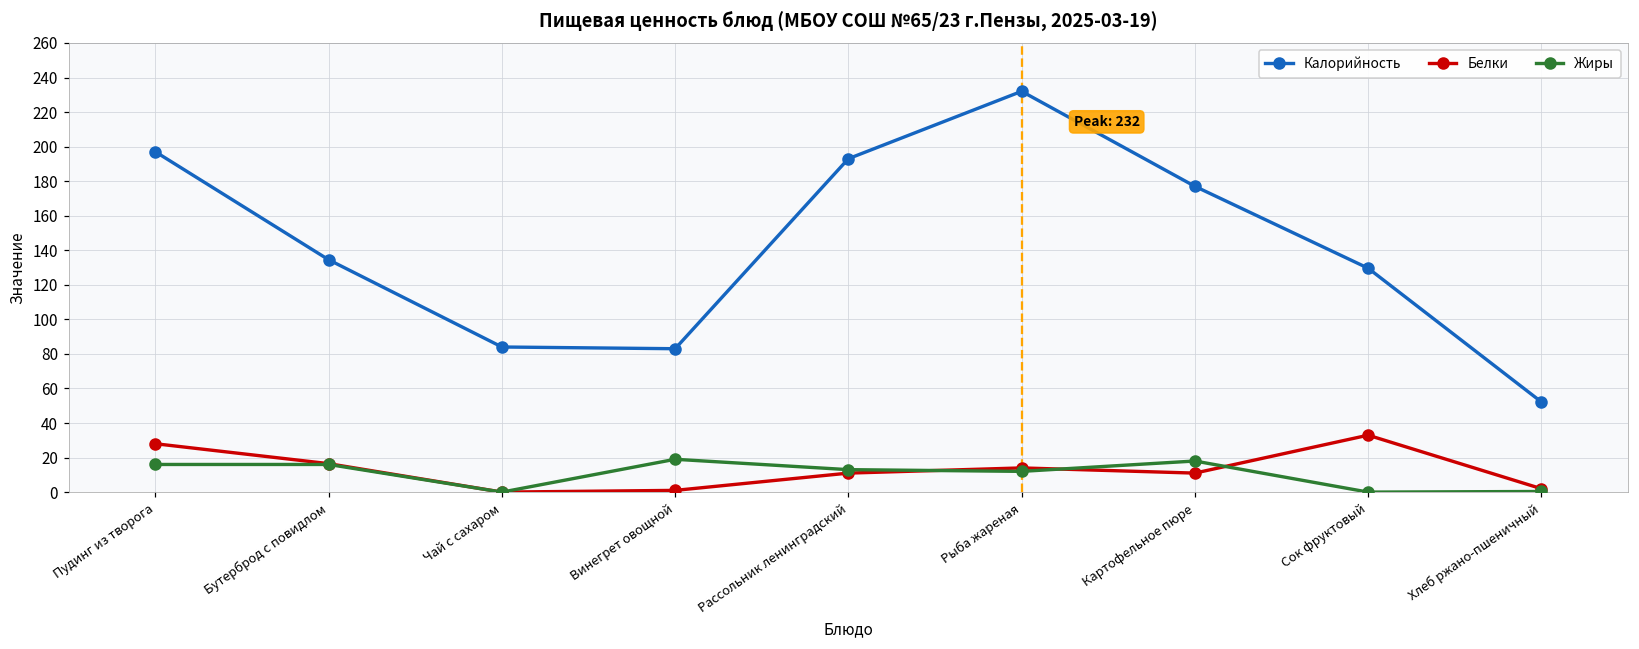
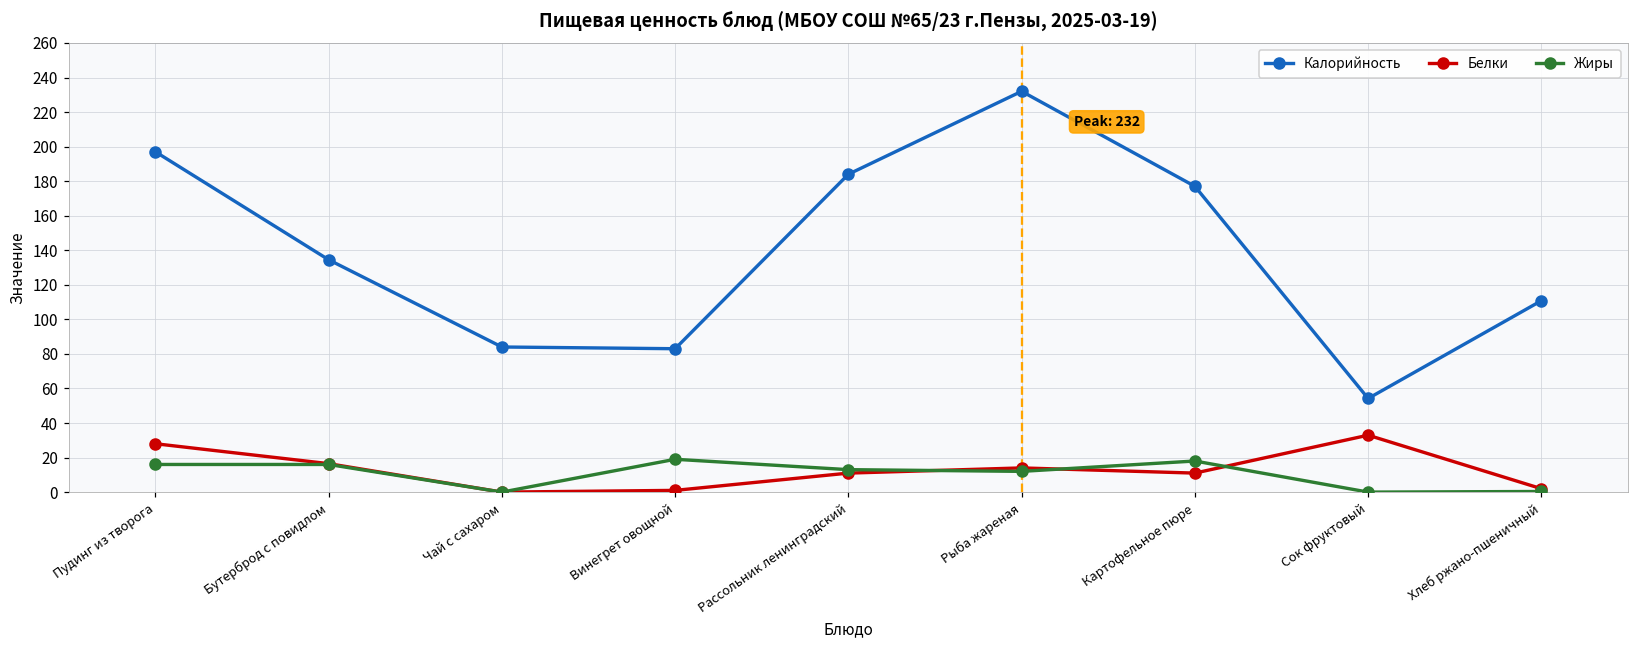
Калорийность, Рассольник ленинградский: 193 -> 184
Калорийность, Сок фруктовый: 130 -> 54
Калорийность, Хлеб ржано-пшеничный: 52 -> 111
